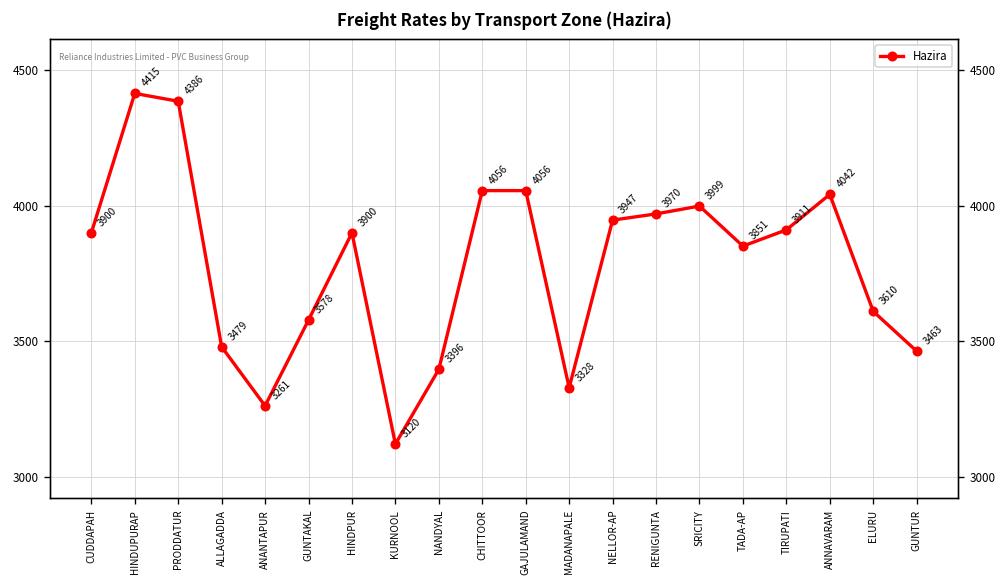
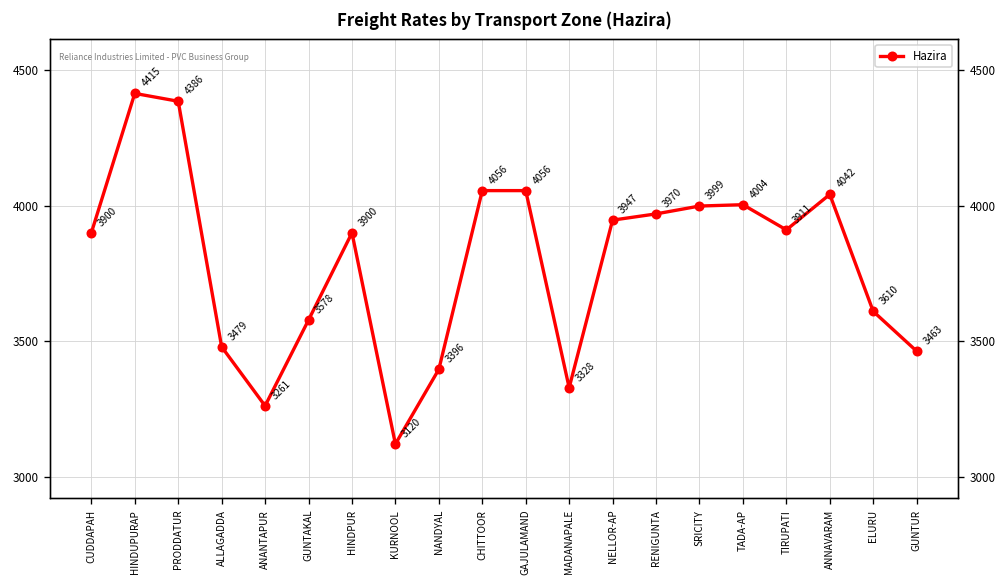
TADA-AP: 3851 -> 4004
